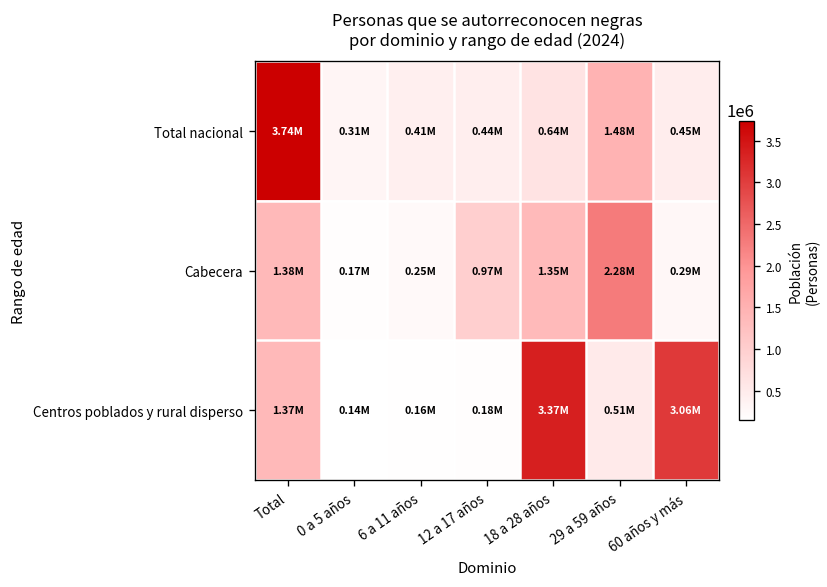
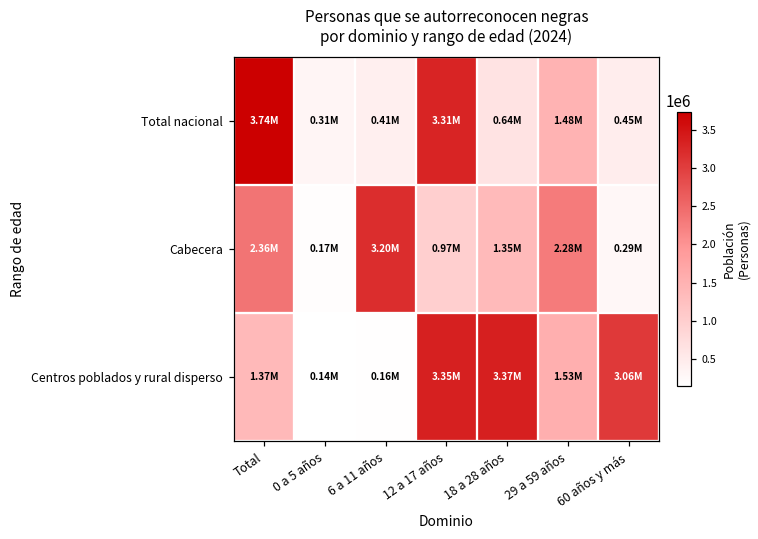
Total nacional, 12 a 17 años: 0.44M -> 3.31M
Cabecera, Total: 1.38M -> 2.36M
Cabecera, 6 a 11 años: 0.25M -> 3.20M
Centros poblados y rural disperso, 12 a 17 años: 0.18M -> 3.35M
Centros poblados y rural disperso, 29 a 59 años: 0.51M -> 1.53M
